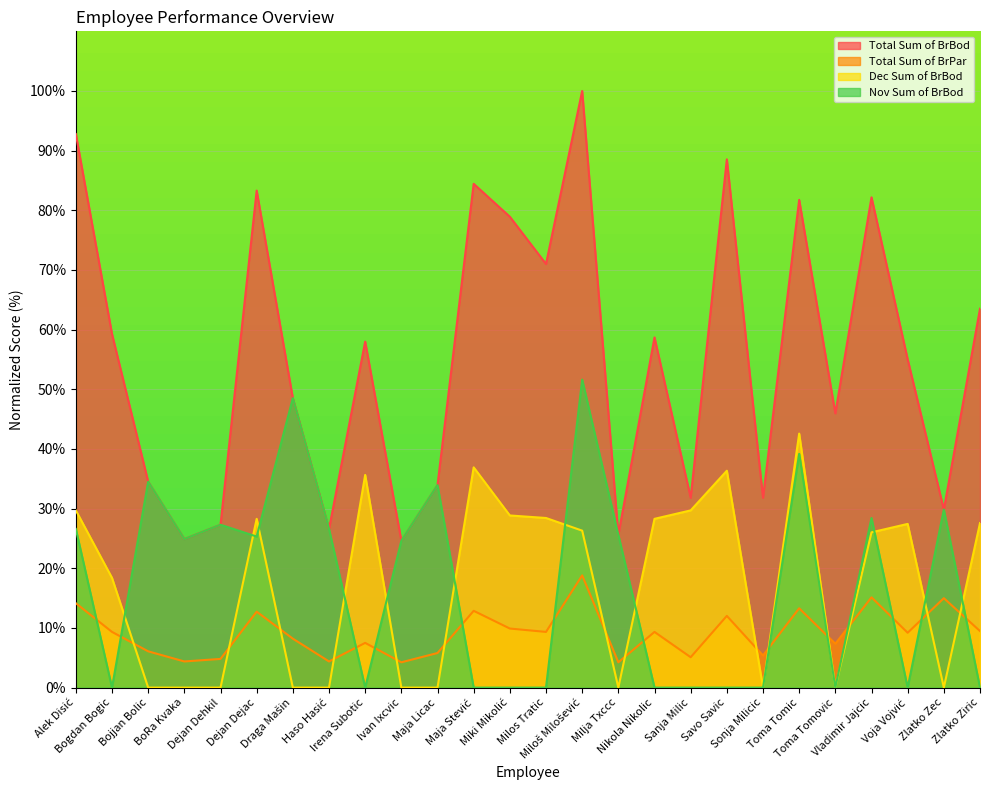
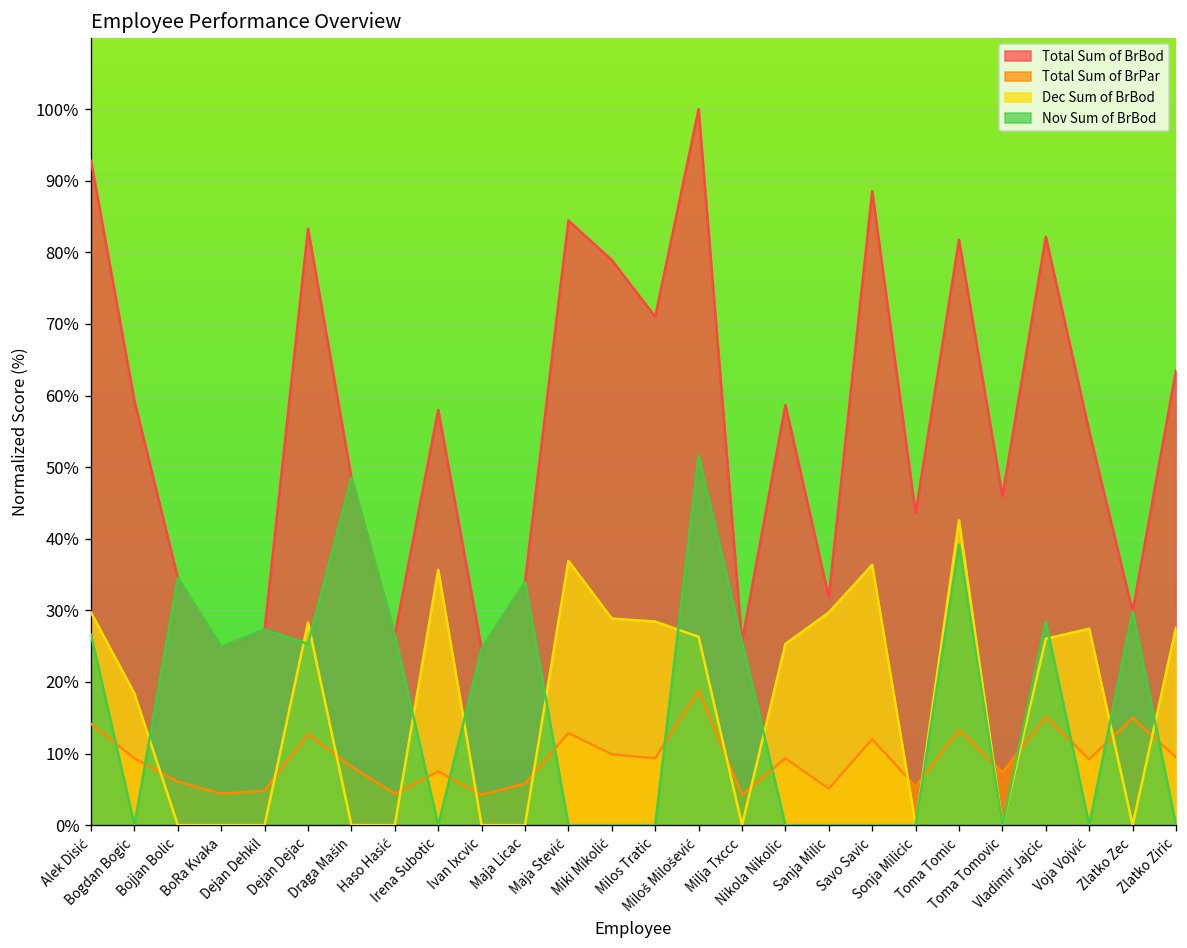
Dec Sum of BrBod, Nikola Nikolic: 28% -> 25%
Total Sum of BrBod, Sonja Milicic: 32% -> 44%
